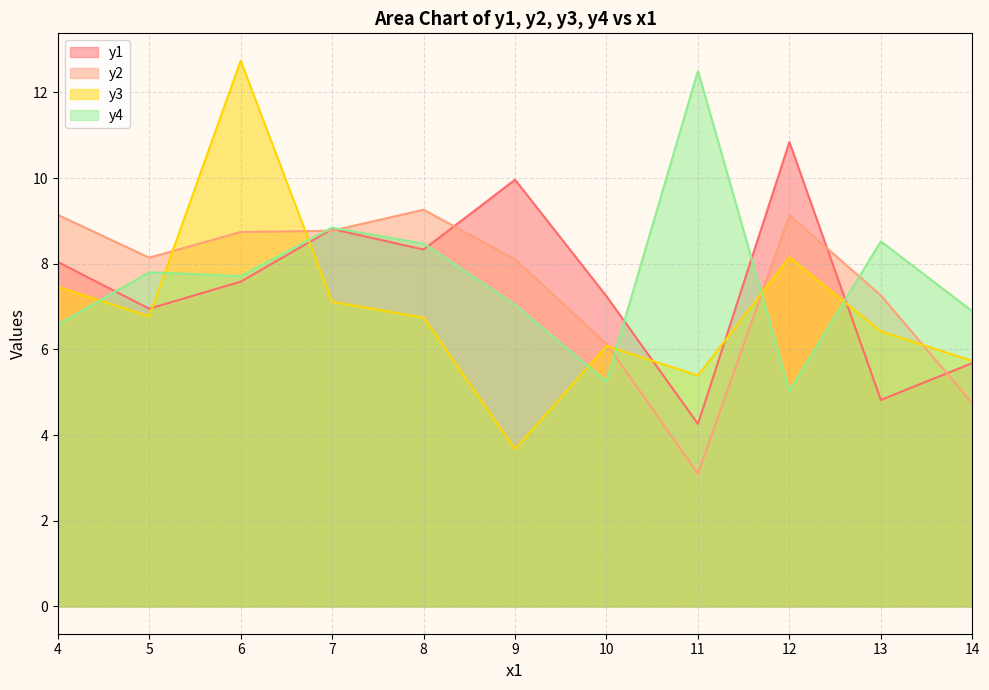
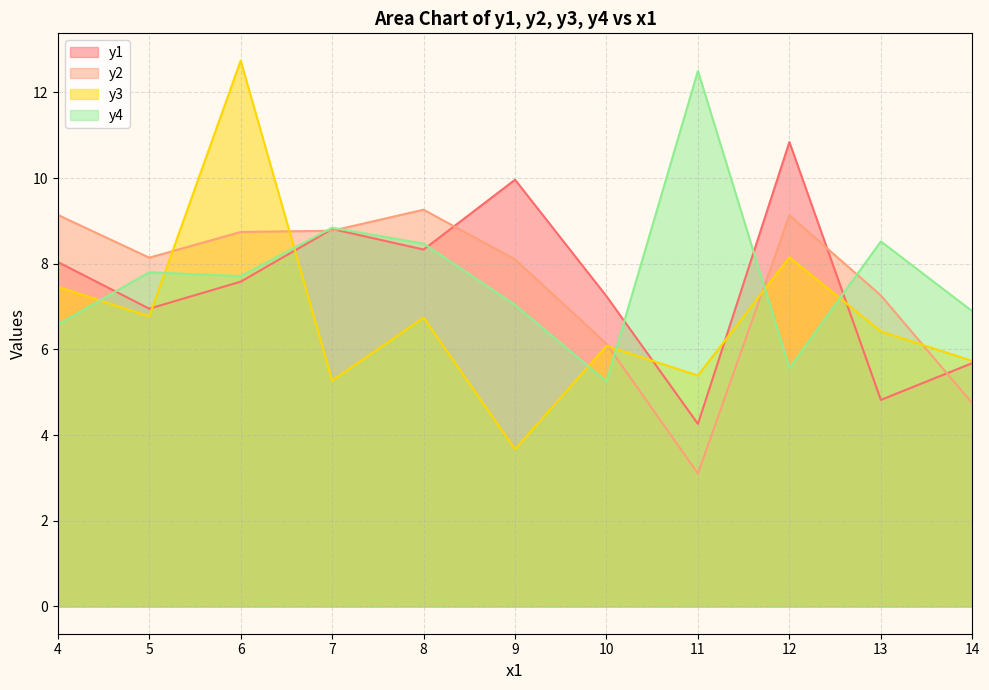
y3, 7: 7.1 -> 5.3
y4, 12: 5.0 -> 5.6
